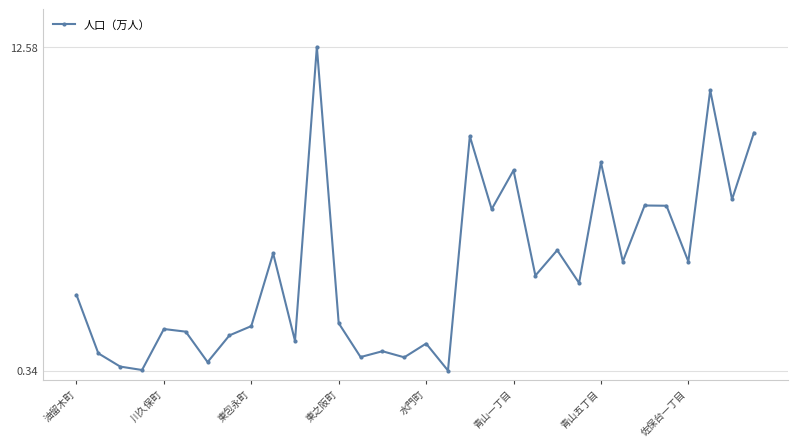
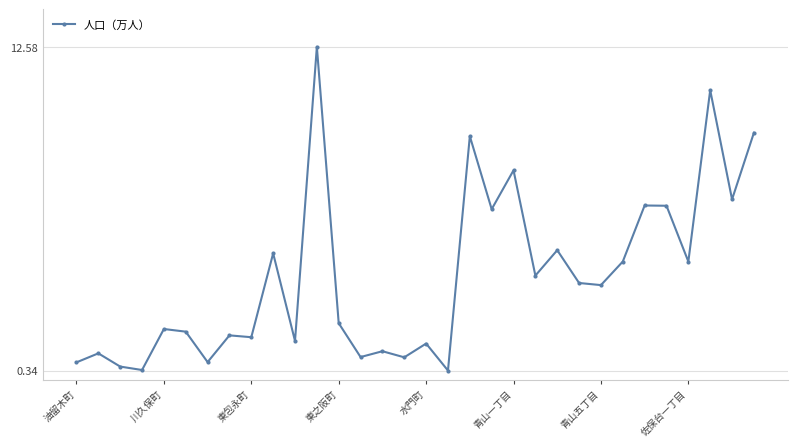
油留木町: 3.2 -> 0.7
東包永町: 2.0 -> 1.6
青山五丁目: 8.2 -> 3.6
